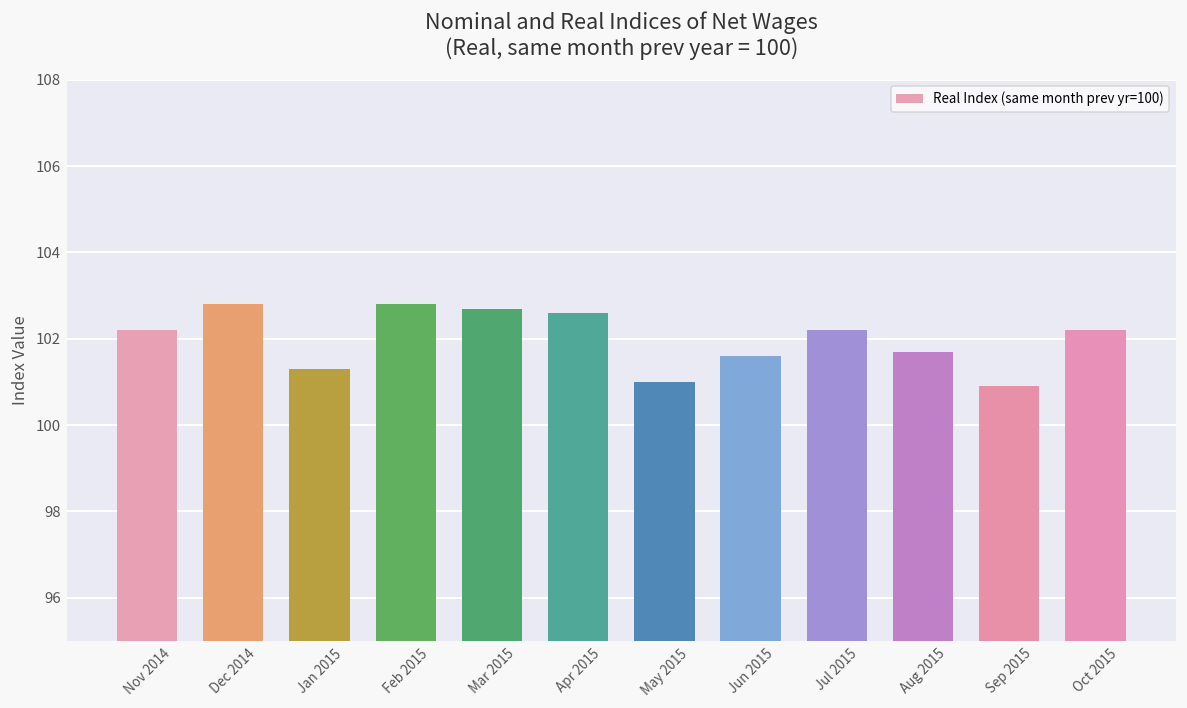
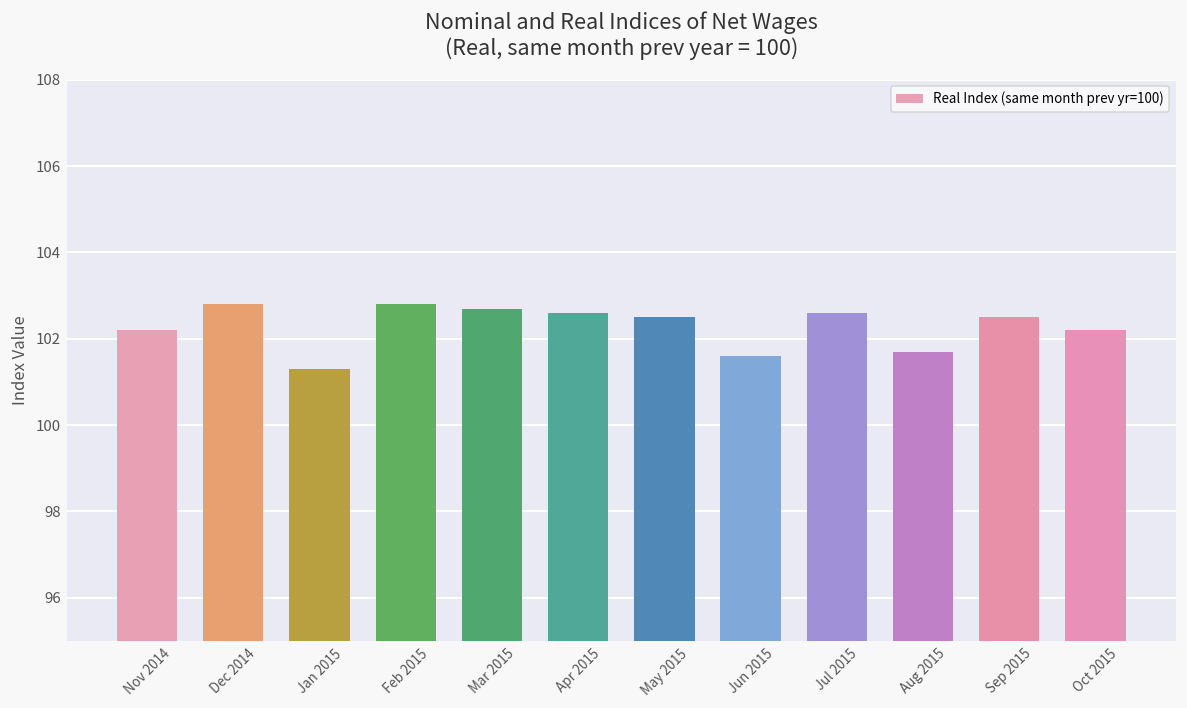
May 2015: 101.0 -> 102.5
Jul 2015: 102.2 -> 102.6
Sep 2015: 100.9 -> 102.5
